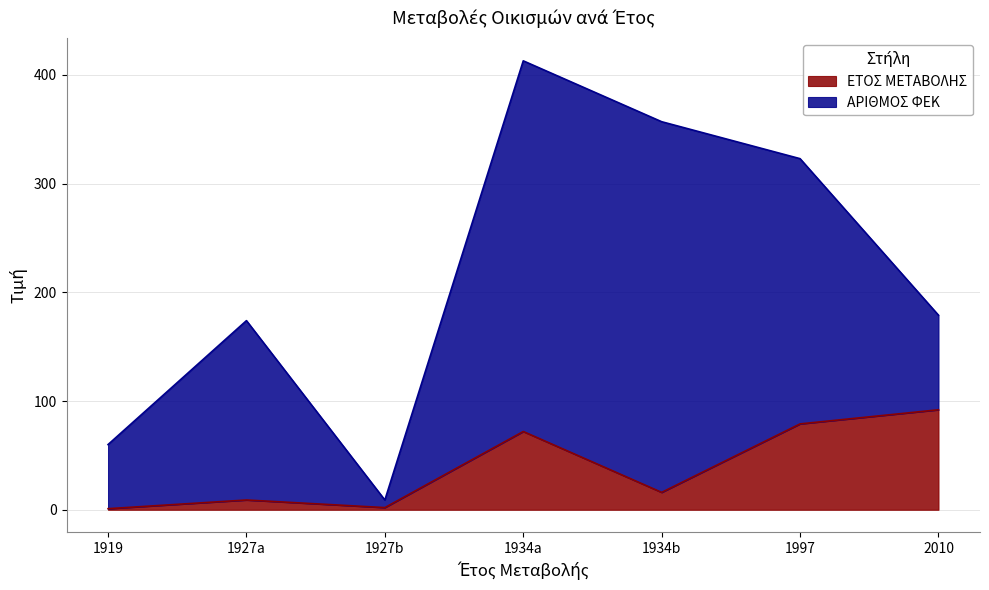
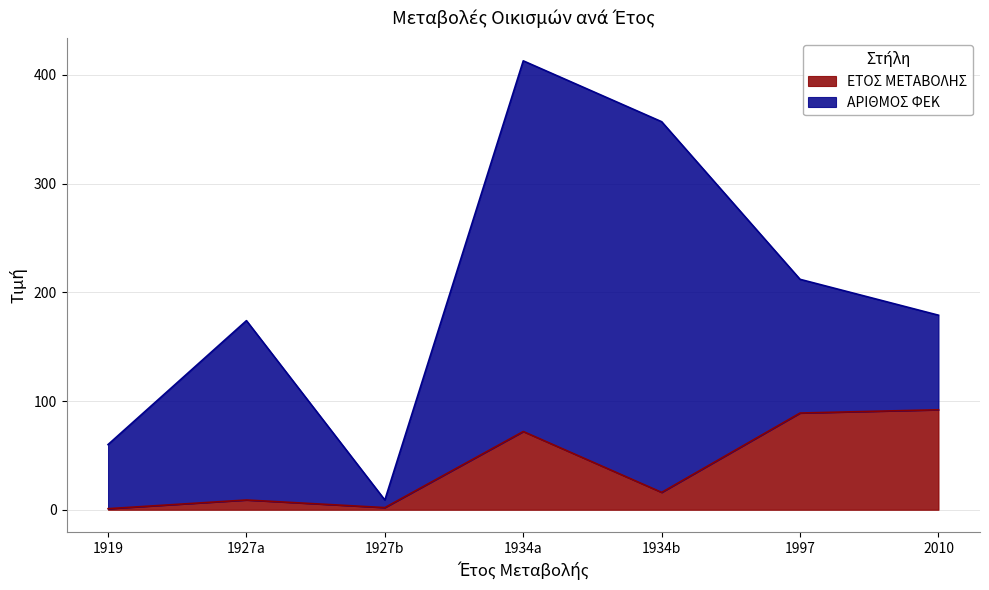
ΕΤΟΣ ΜΕΤΑΒΟΛΗΣ, 1997: 79 -> 89
ΑΡΙΘΜΟΣ ΦΕΚ, 1997: 244 -> 123
